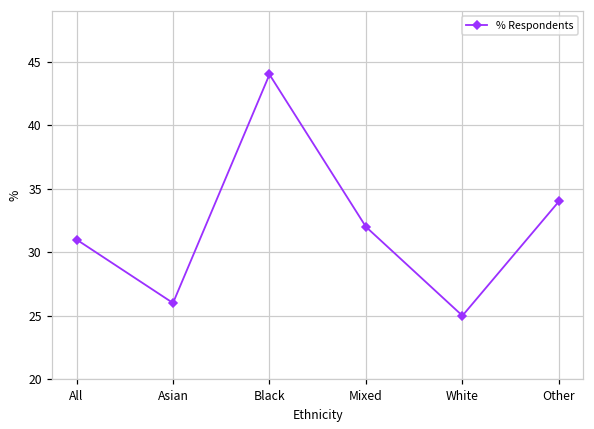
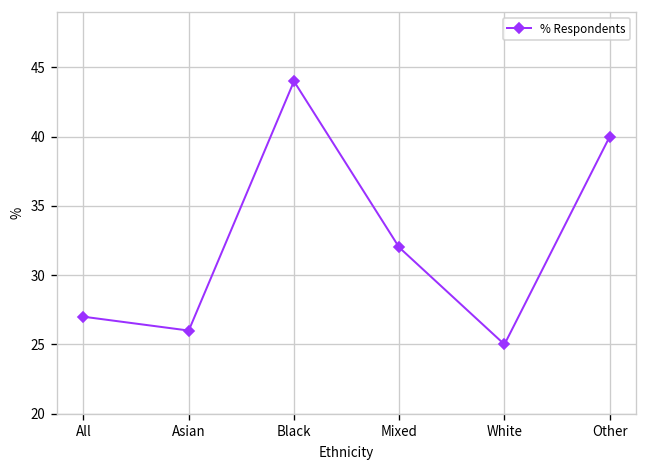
All: 31 -> 27
Other: 34 -> 40
